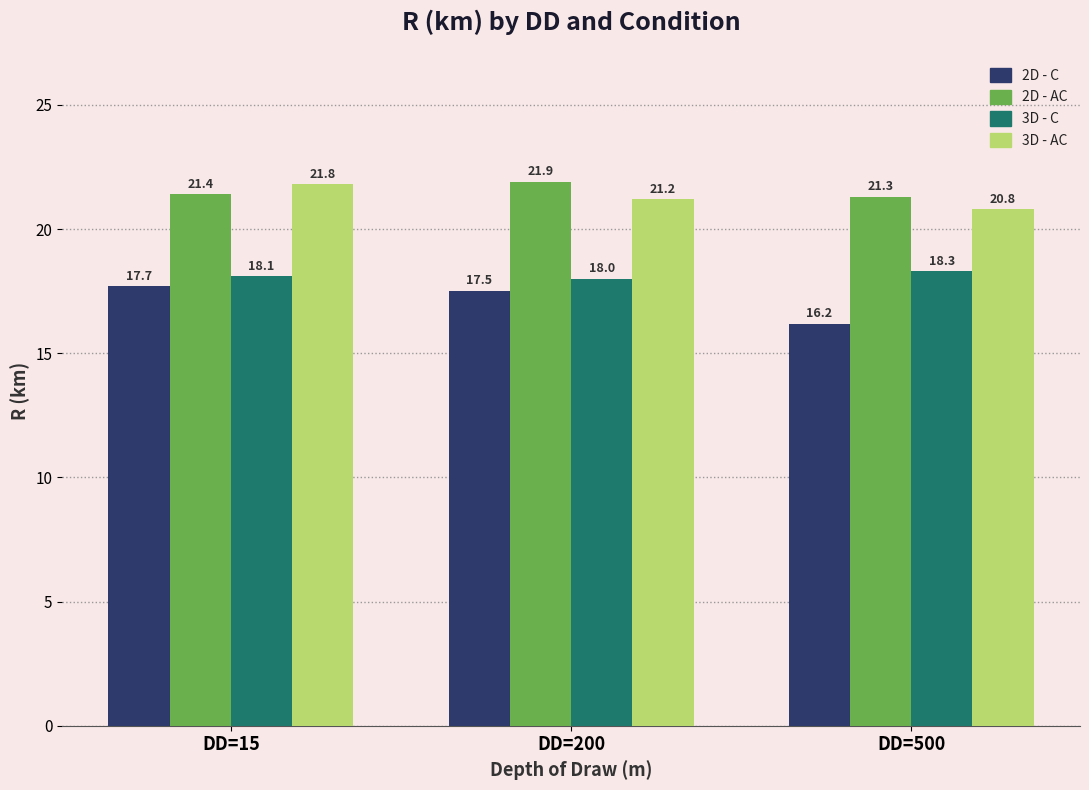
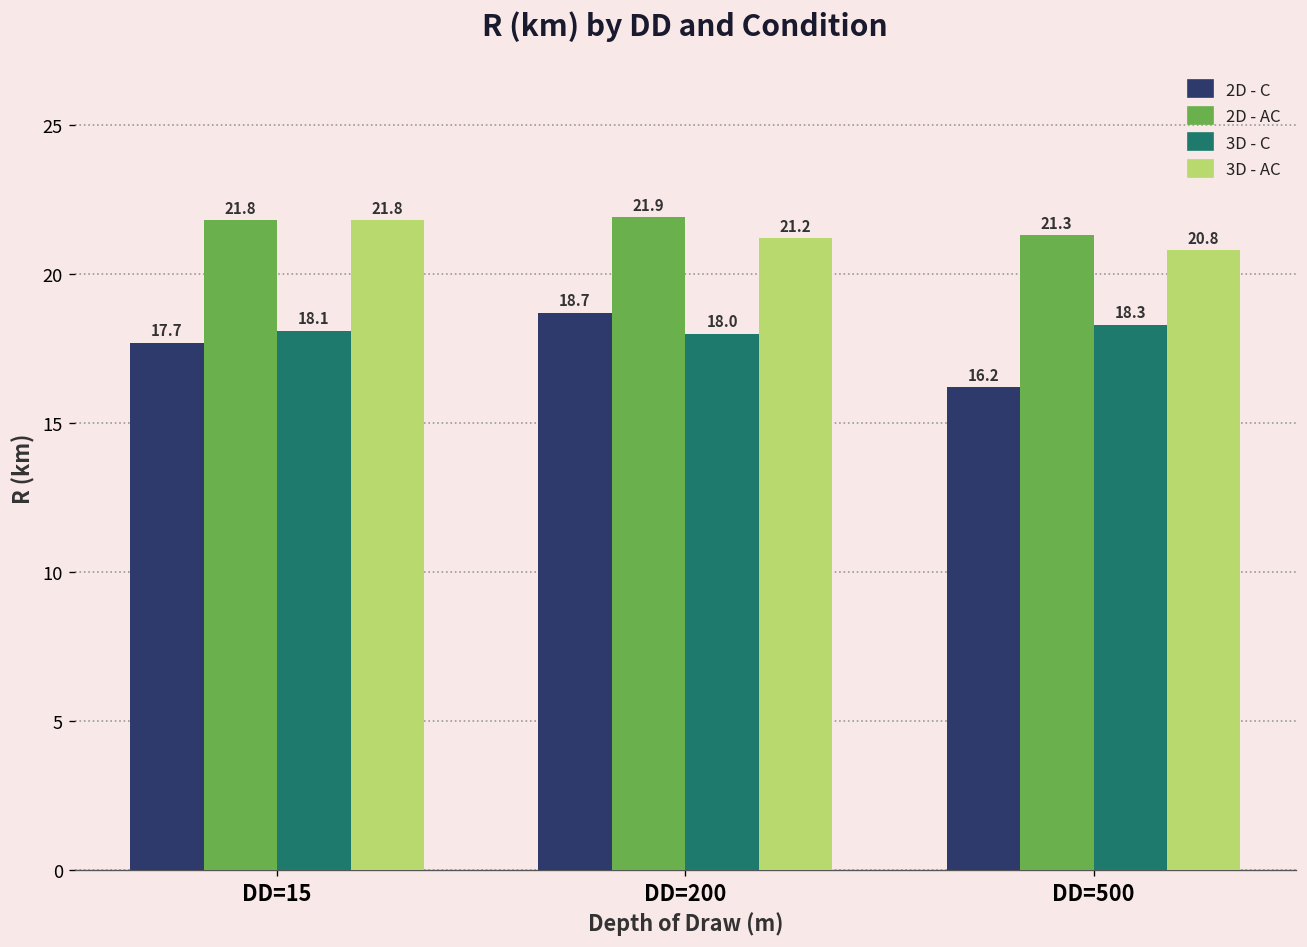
2D - AC, DD=15: 21.4 -> 21.8
2D - C, DD=200: 17.5 -> 18.7
